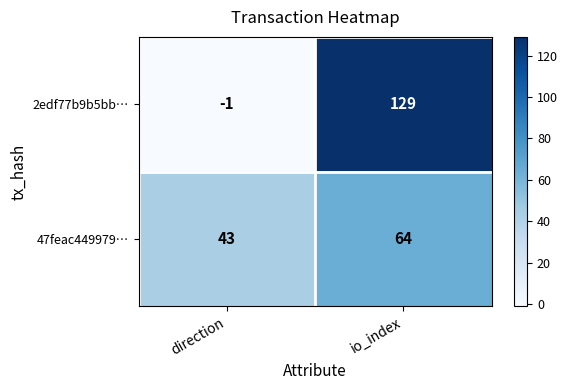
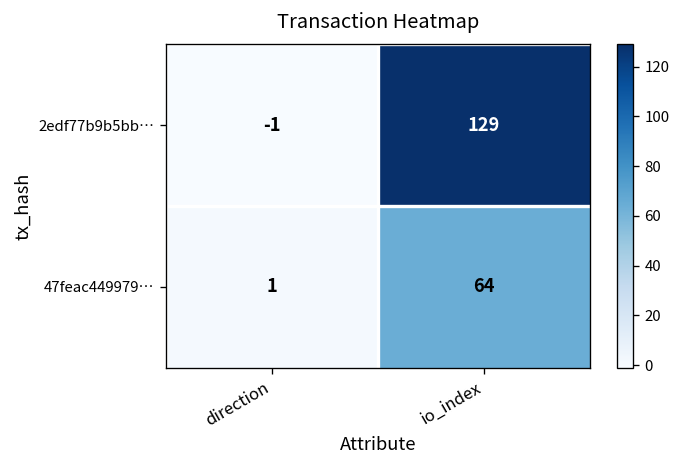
47feac449979…, direction: 43 -> 1
